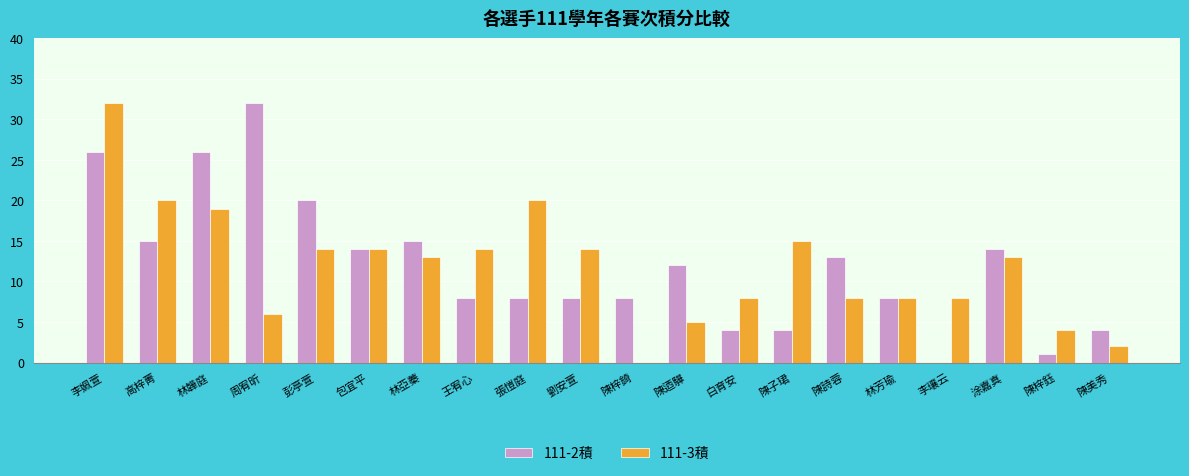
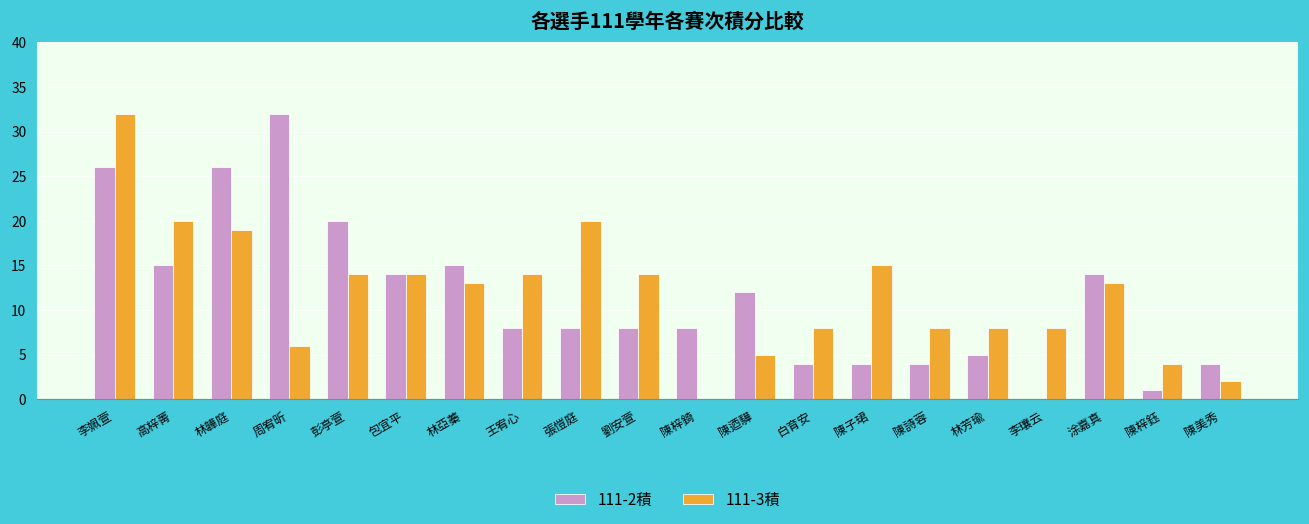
111-2積, 陳詩蓉: 13 -> 4
111-2積, 林芳瑜: 8 -> 5
